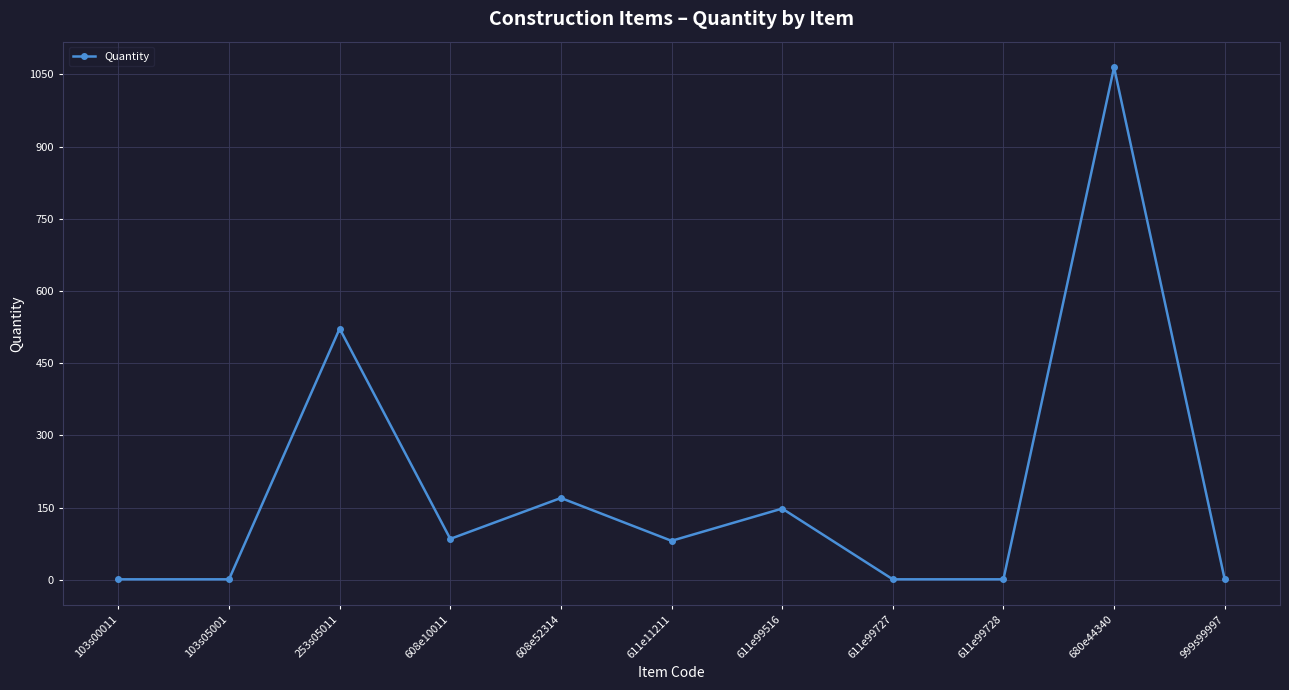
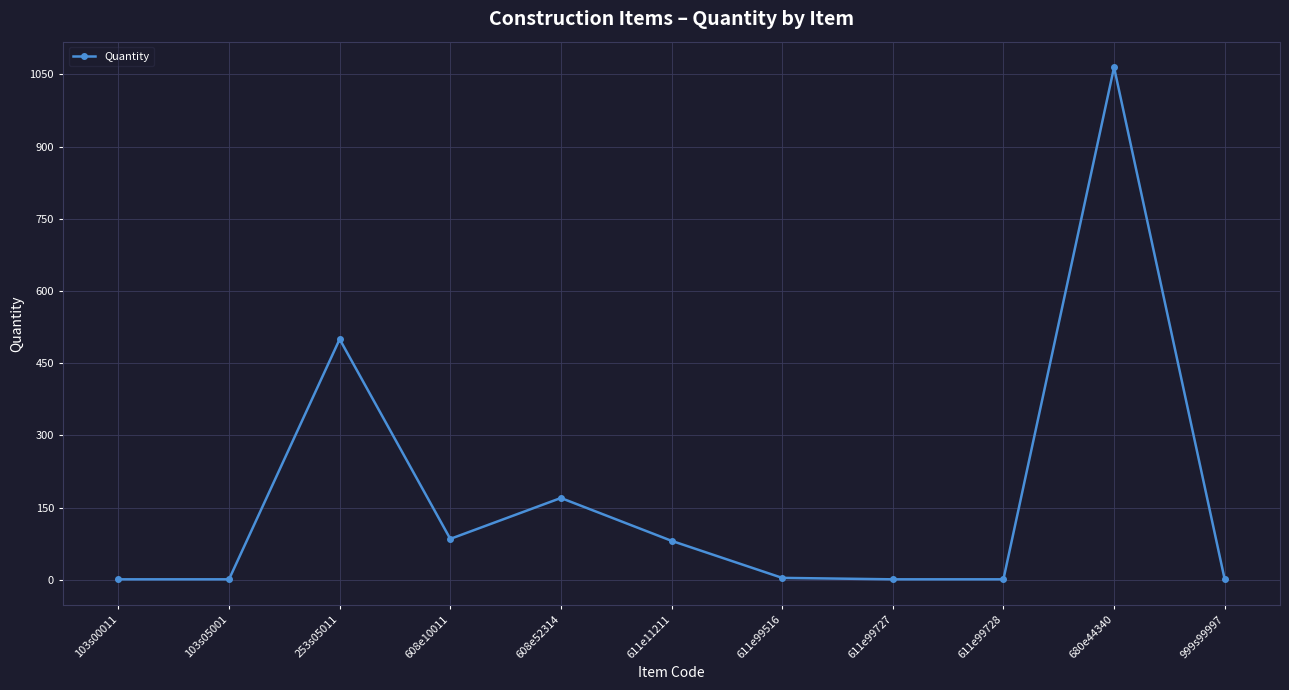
253s05011: 520 -> 500
611e99516: 150 -> 0
